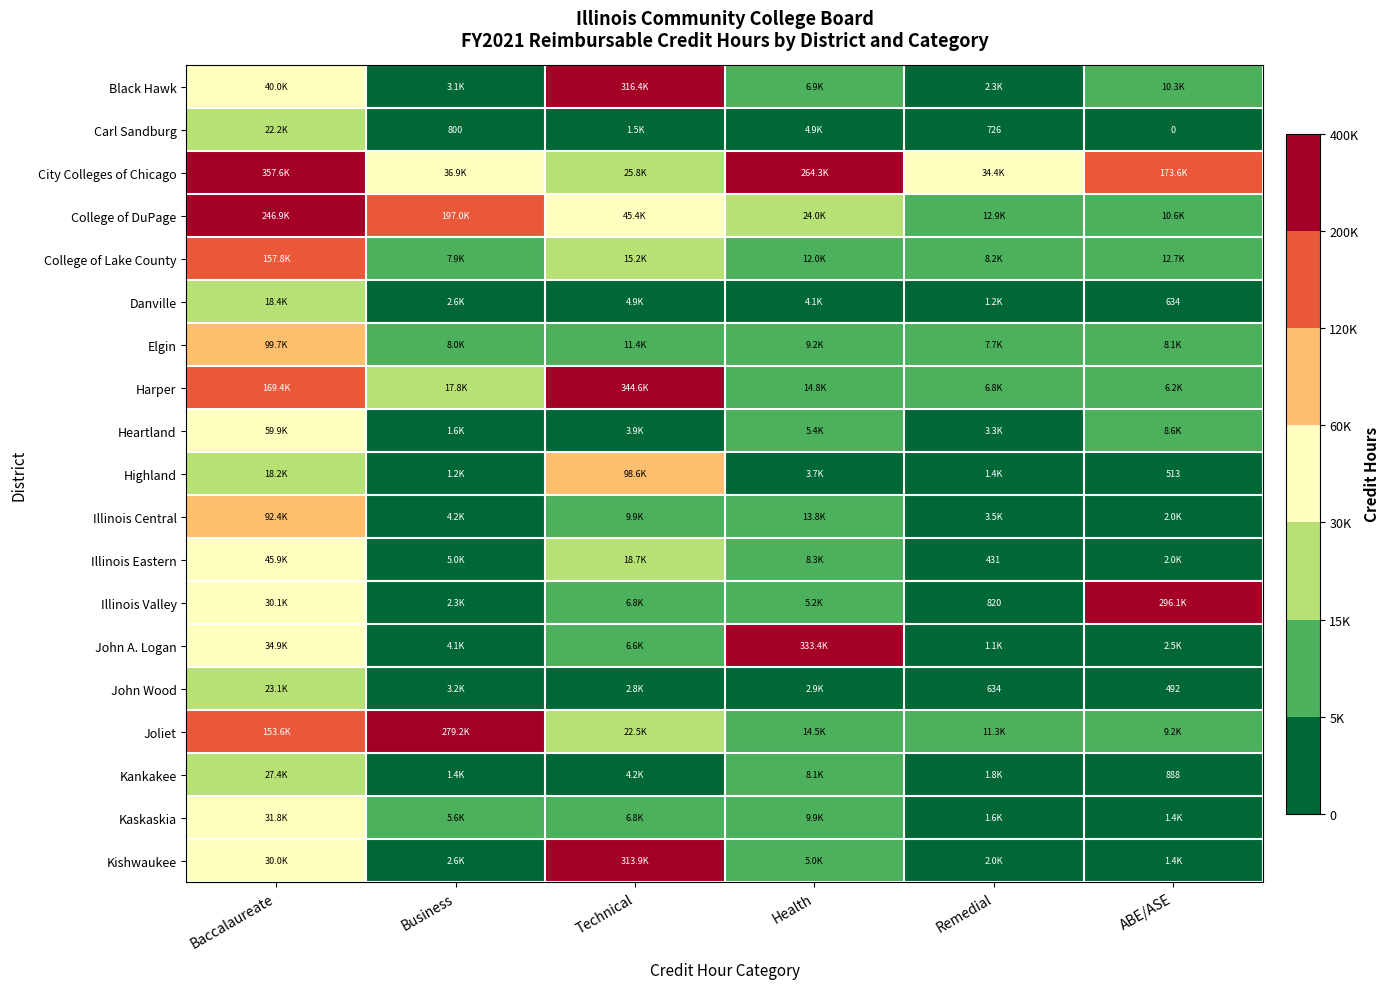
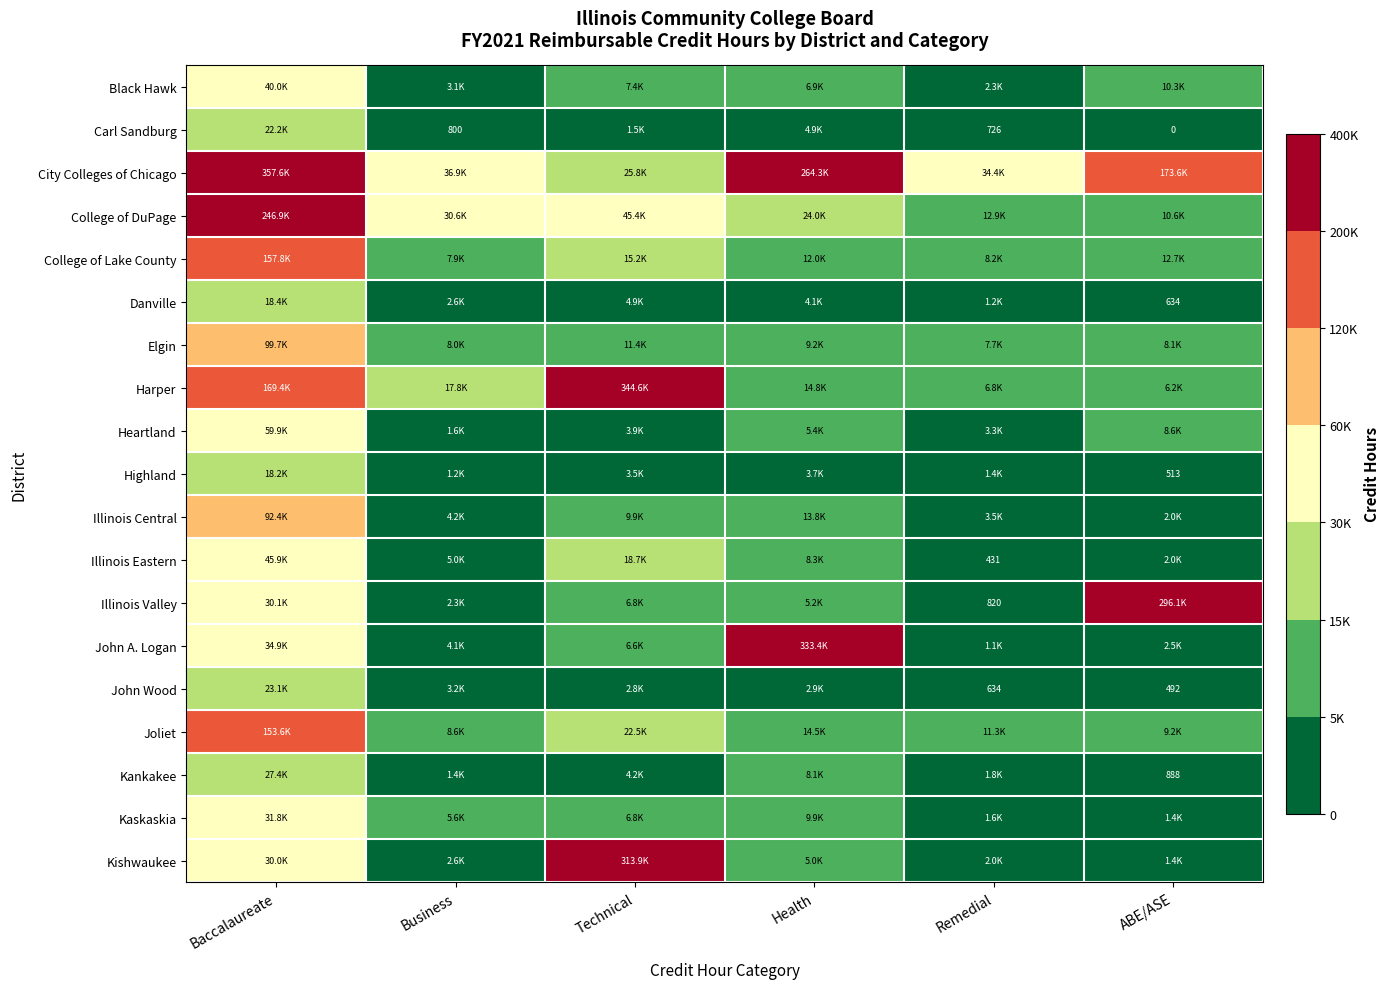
Black Hawk, Technical: 316.4K -> 7.4K
College of DuPage, Business: 197.0K -> 30.6K
Highland, Technical: 98.6K -> 3.5K
Joliet, Business: 279.2K -> 8.6K
